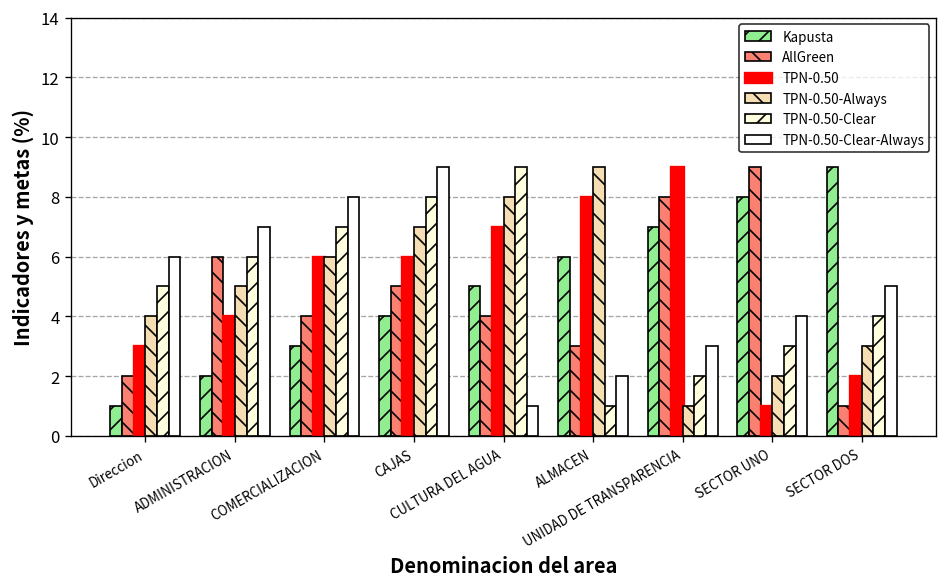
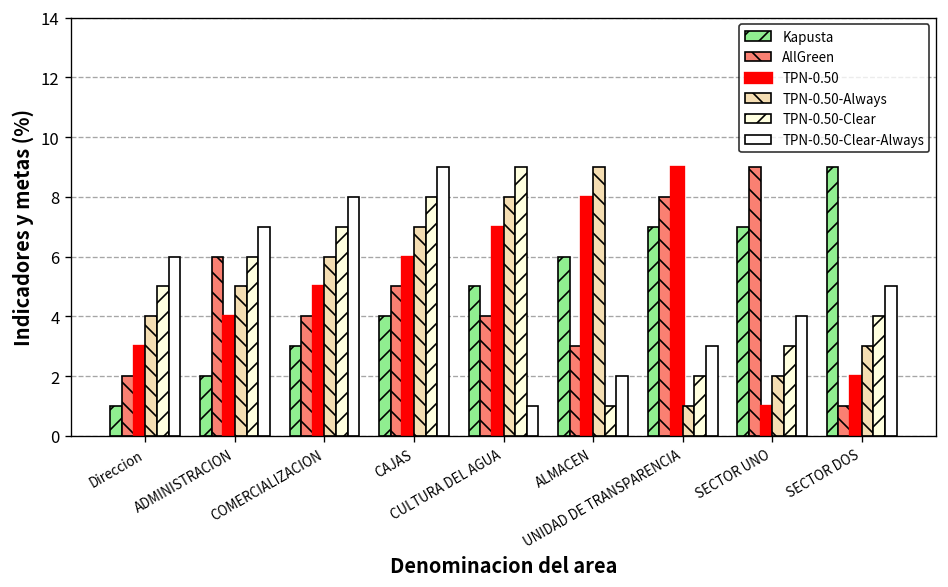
TPN-0.50, COMERCIALIZACION: 6 -> 5
Kapusta, SECTOR UNO: 8 -> 7
